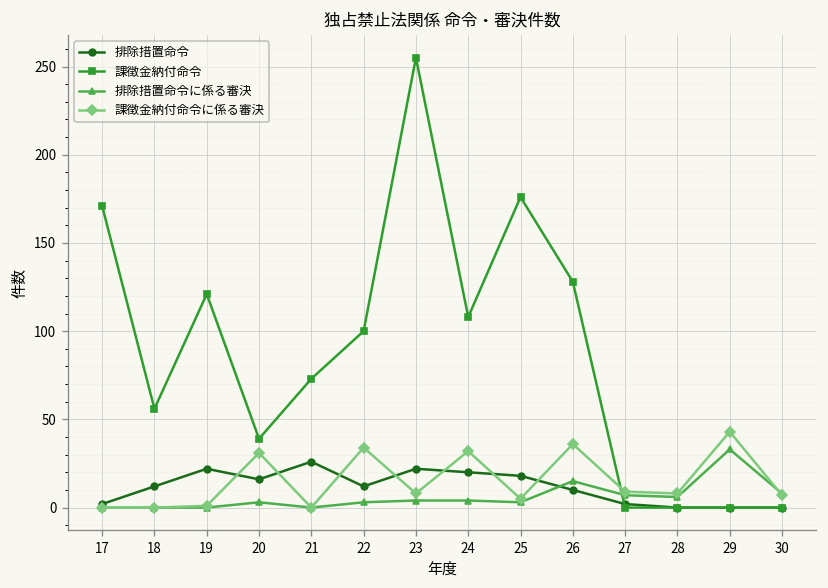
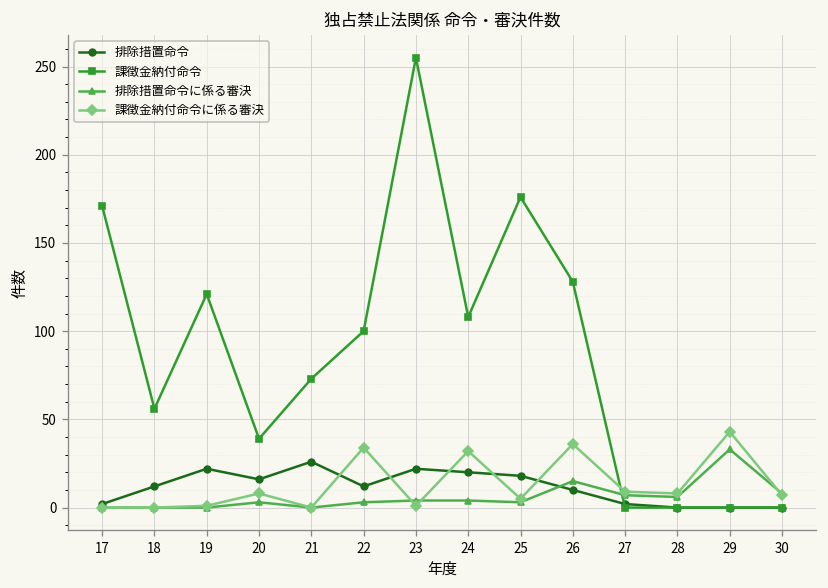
課徴金納付命令に係る審決, 20: 31 -> 8
課徴金納付命令に係る審決, 23: 8 -> 1
